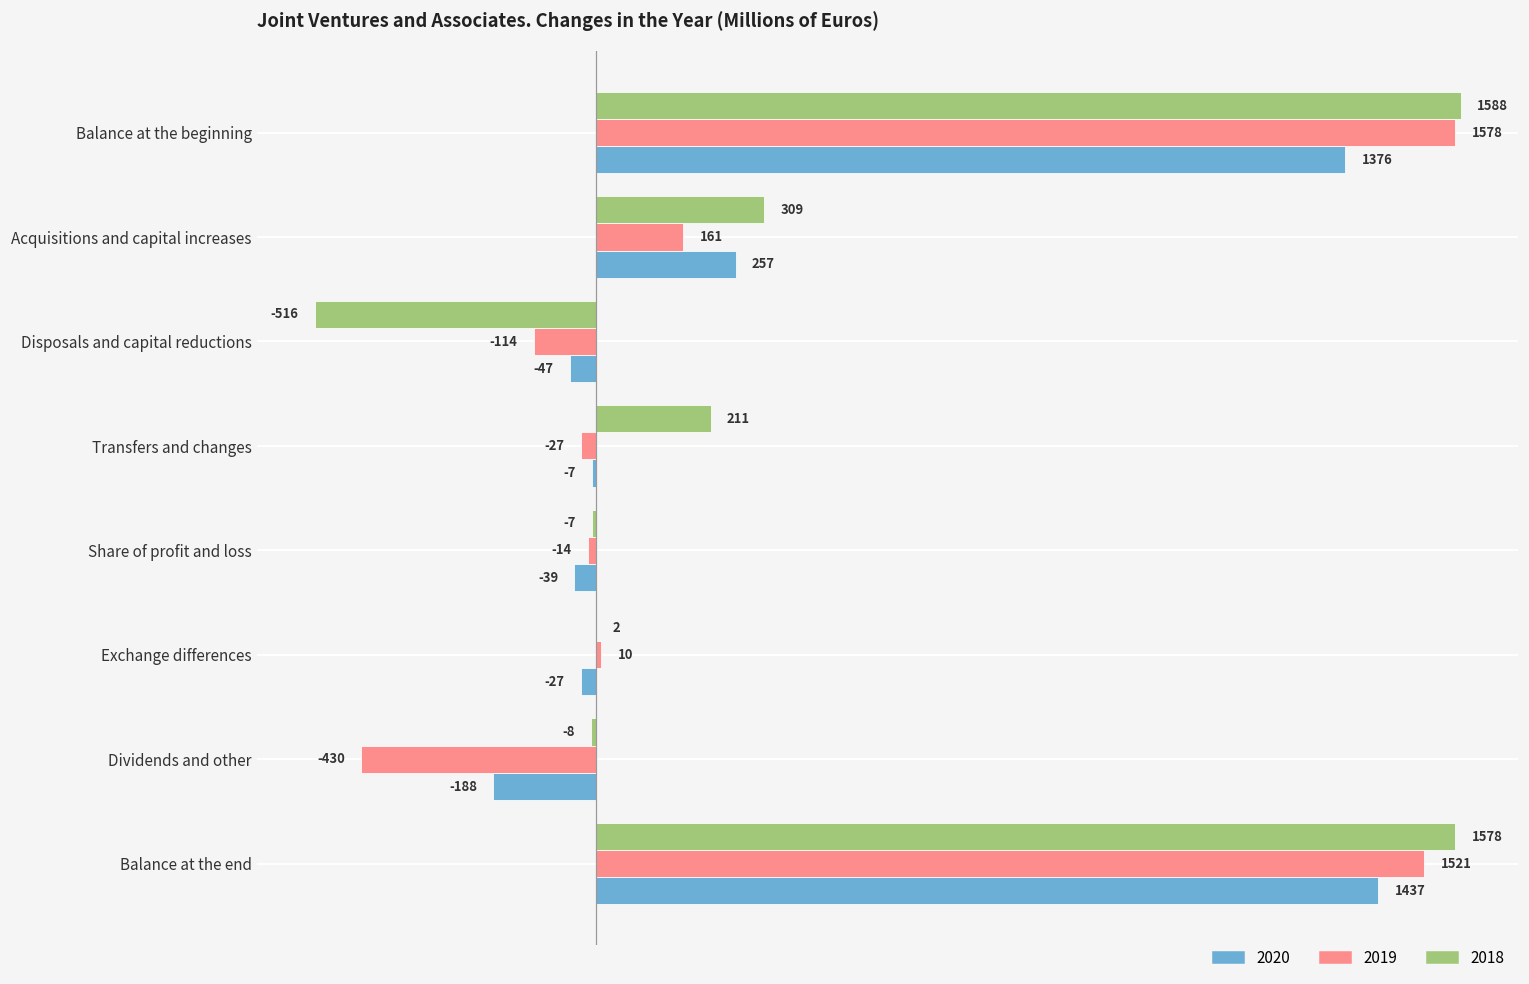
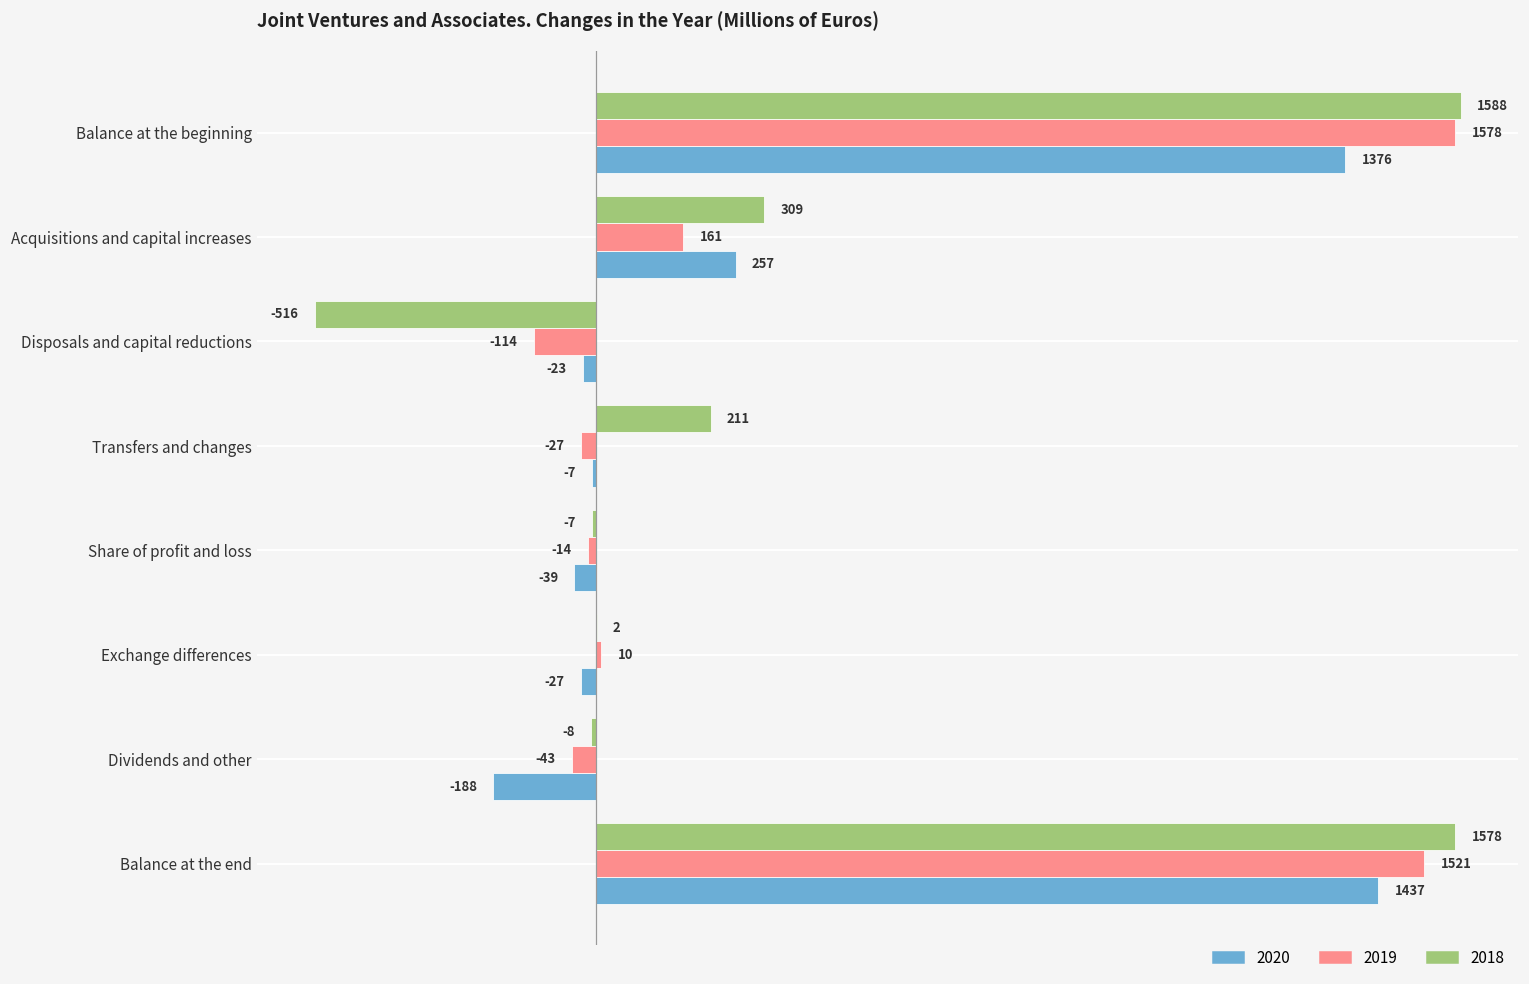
2020, Disposals and capital reductions: -47 -> -23
2019, Dividends and other: -430 -> -43
